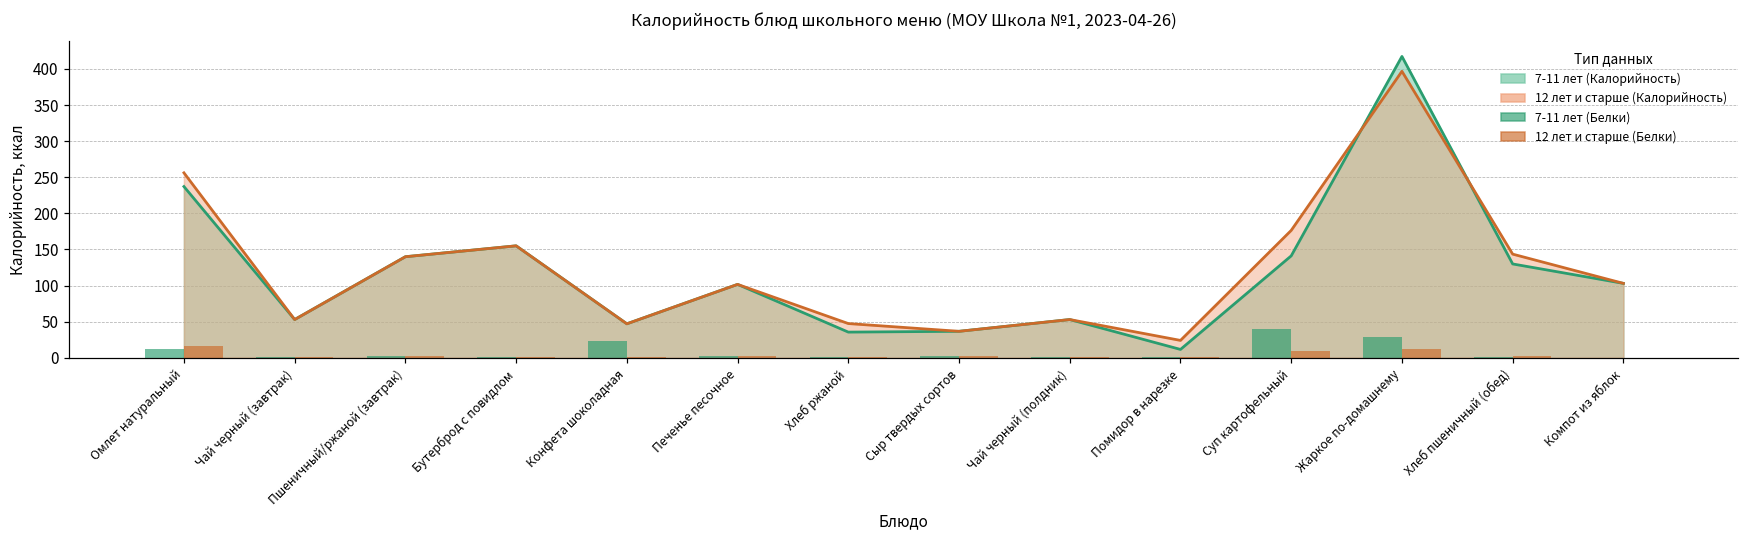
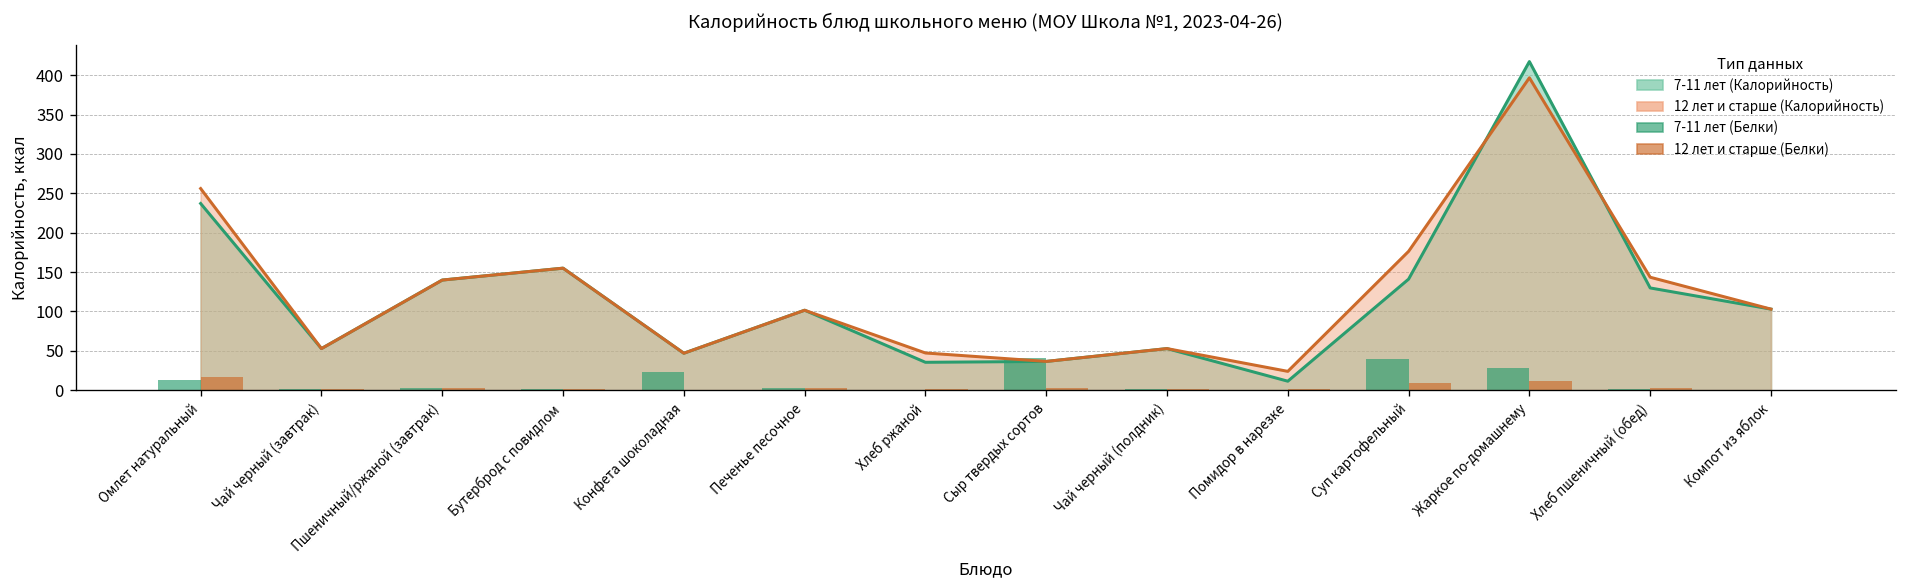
7-11 лет (Белки), Сыр твердых сортов: 0 -> 40
